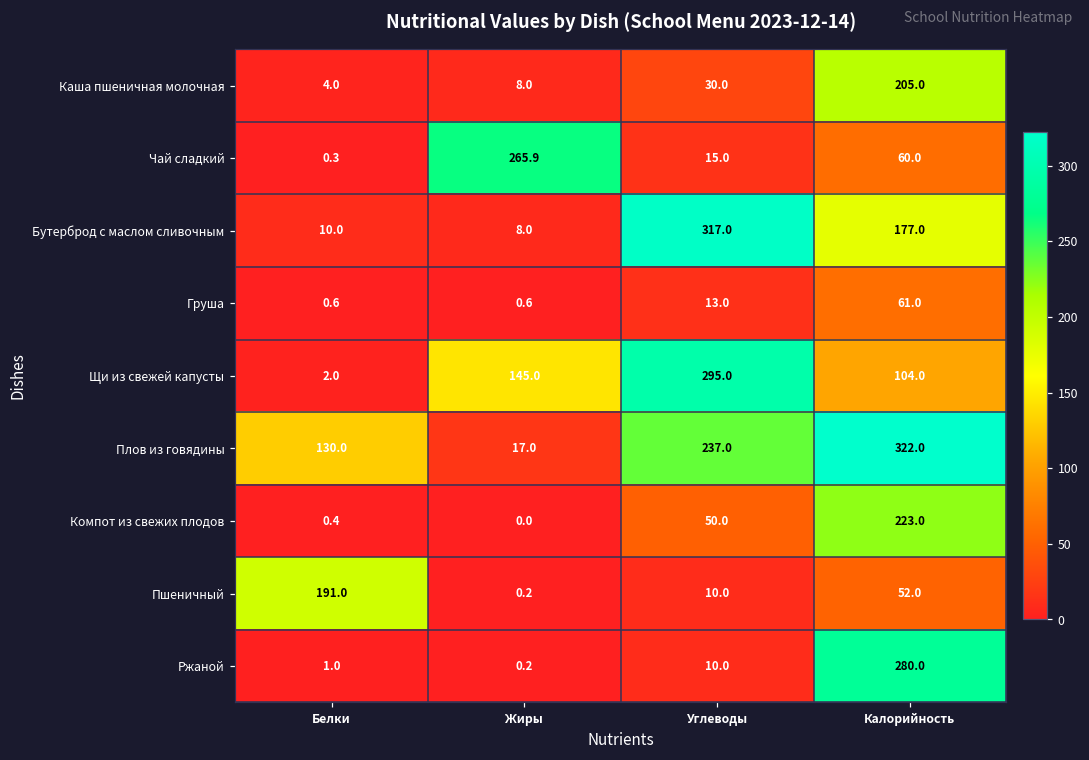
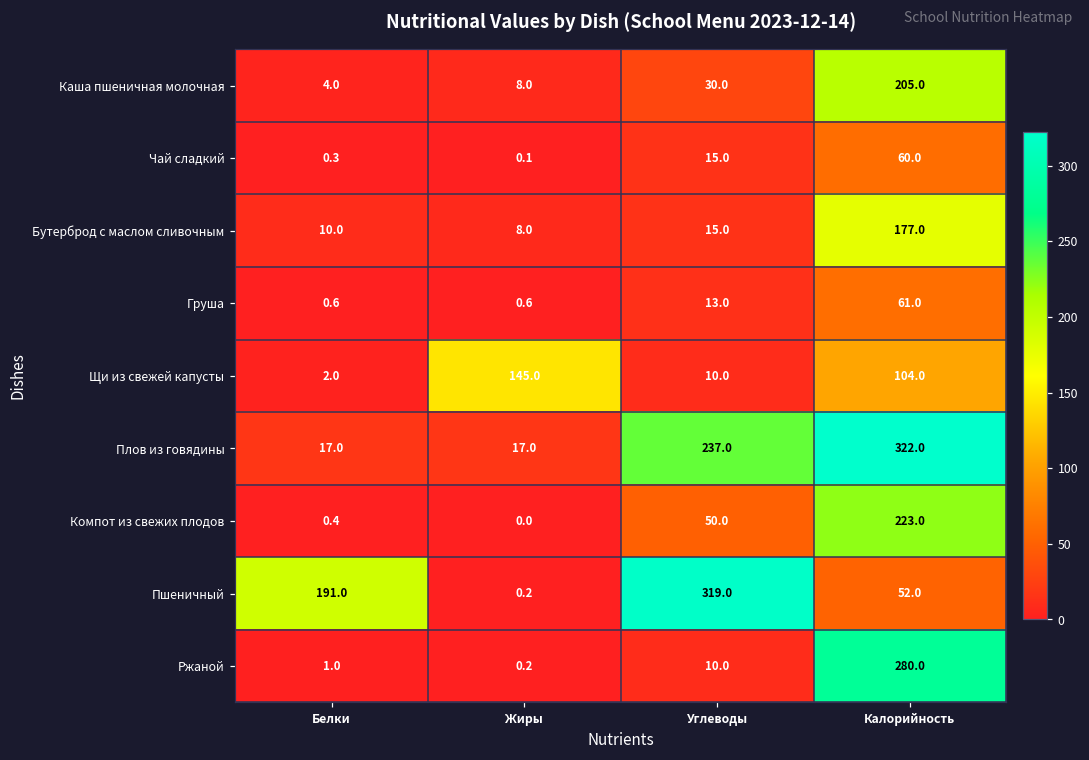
Чай сладкий, Жиры: 265.9 -> 0.1
Бутерброд с маслом сливочным, Углеводы: 317.0 -> 15.0
Щи из свежей капусты, Углеводы: 295.0 -> 10.0
Плов из говядины, Белки: 130.0 -> 17.0
Пшеничный, Углеводы: 10.0 -> 319.0
